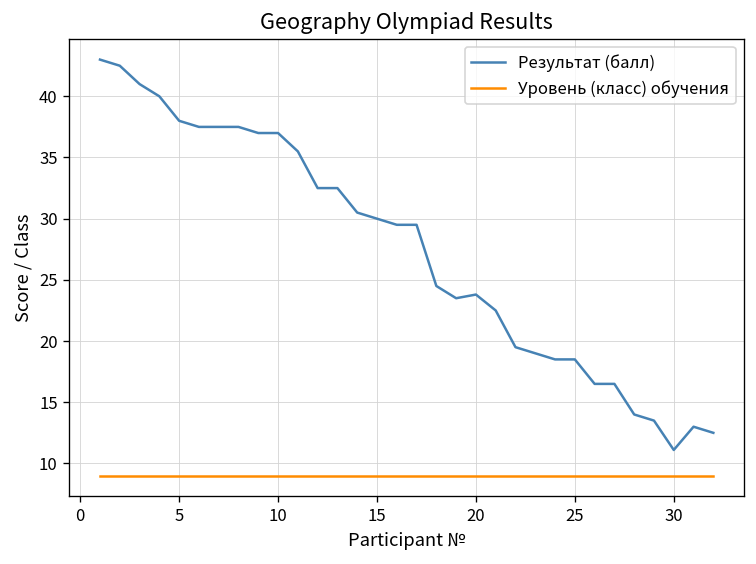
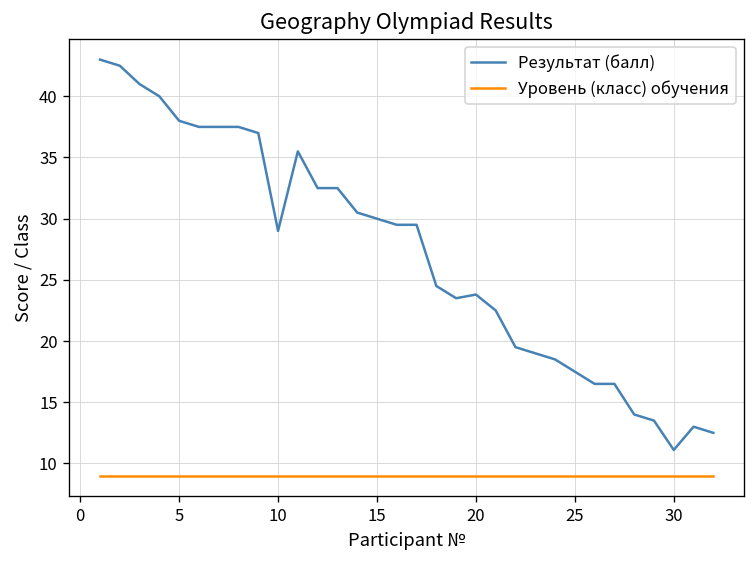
Результат (балл), 10: 37 -> 29
Результат (балл), 25: 18.5 -> 17.5
